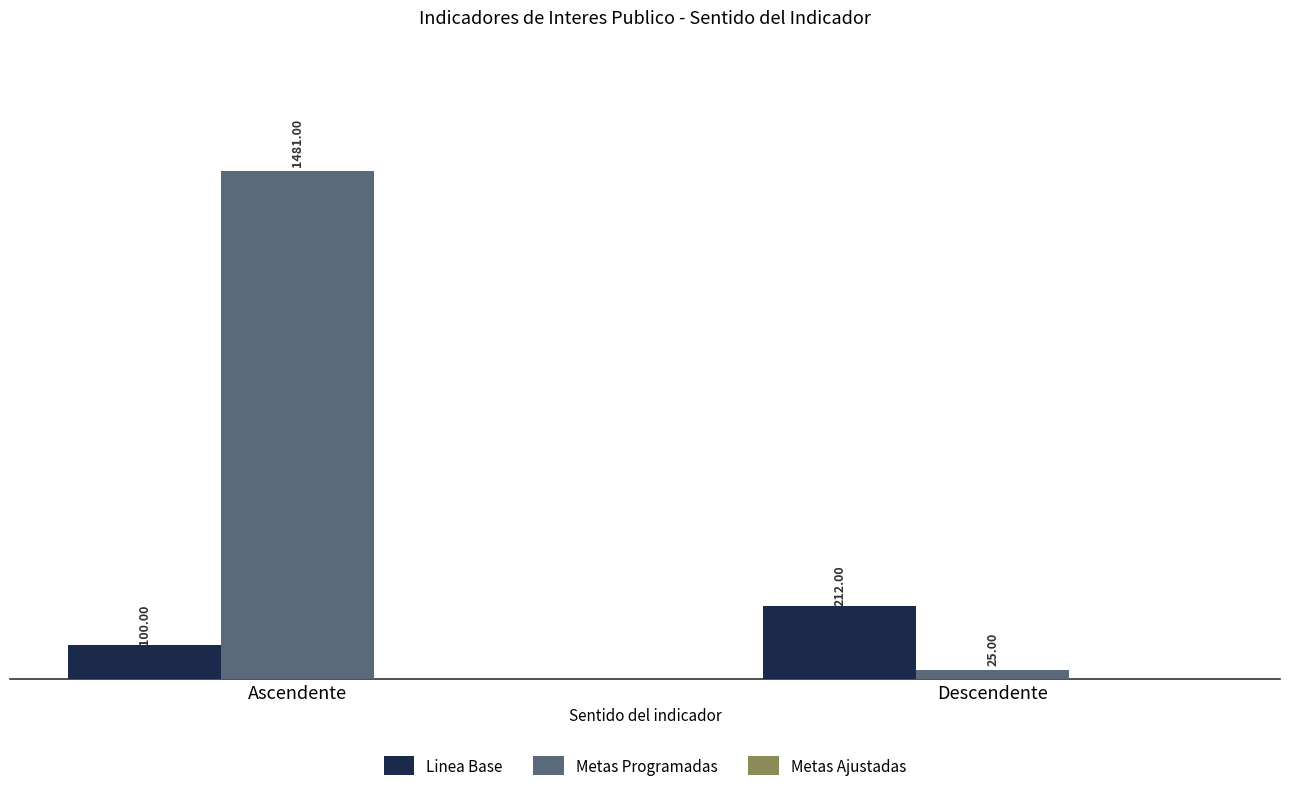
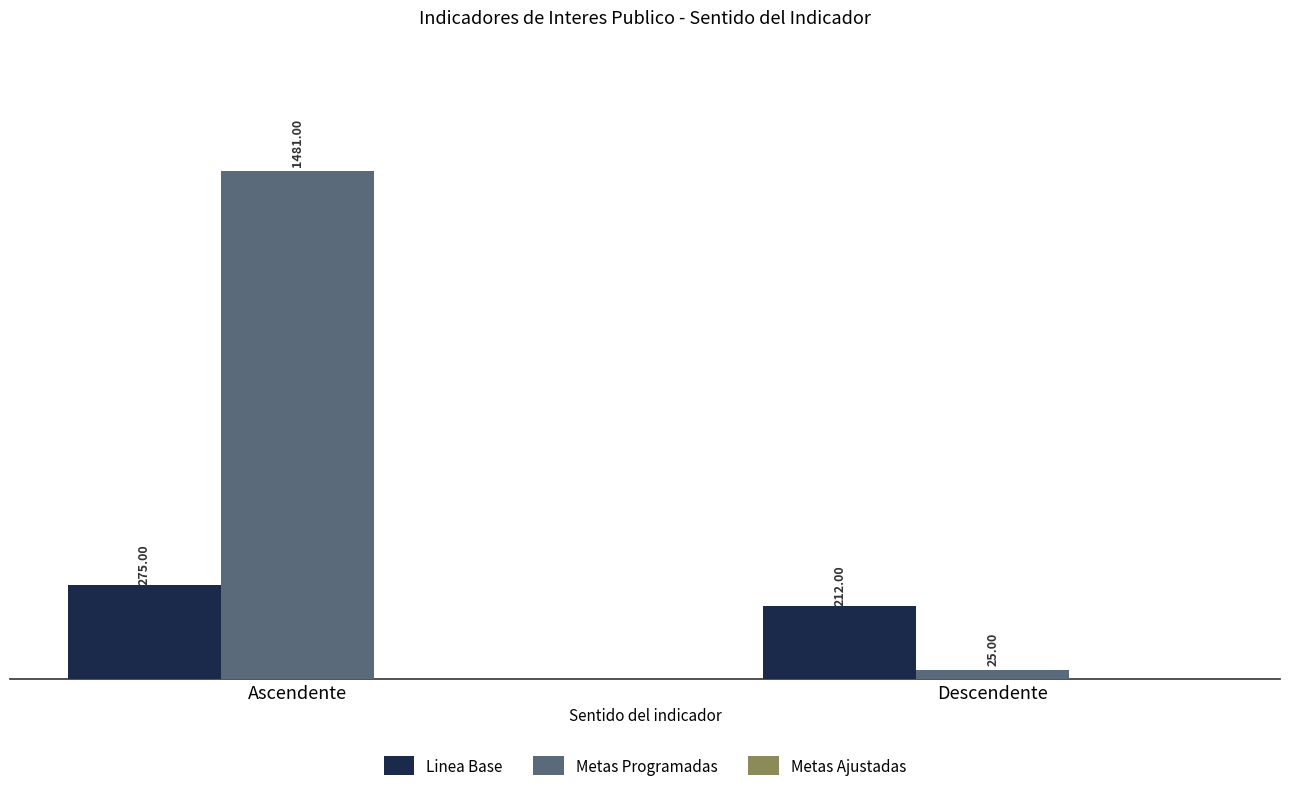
Linea Base, Ascendente: 100.00 -> 275.00
